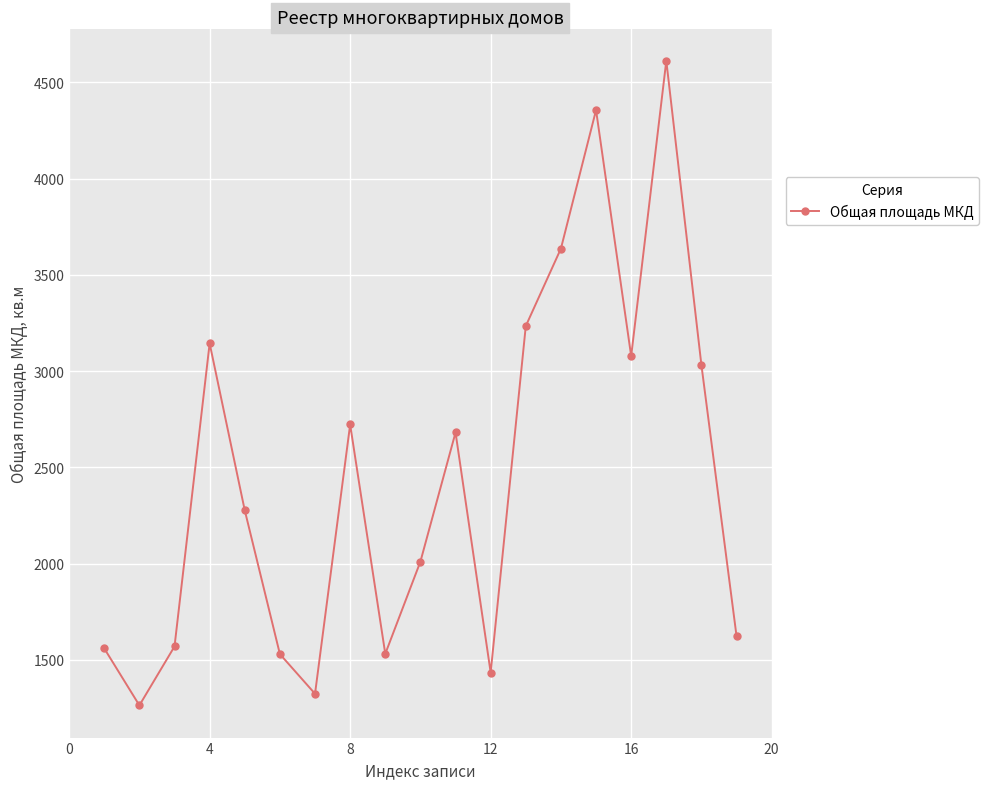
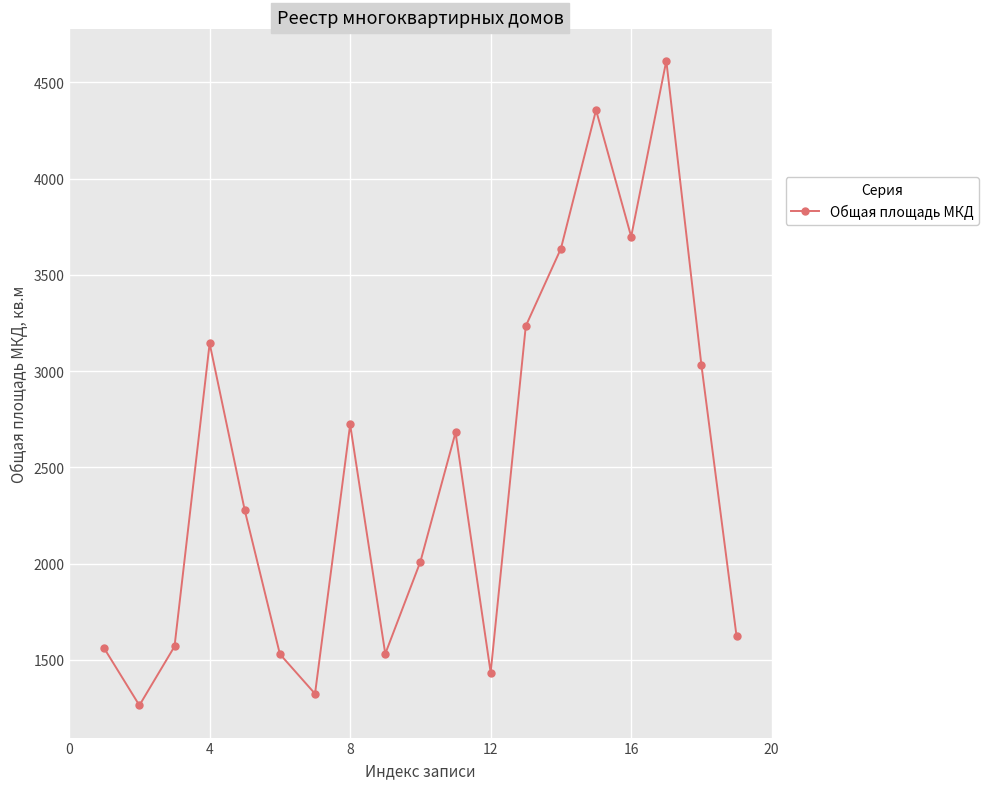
16: 3080 -> 3700
